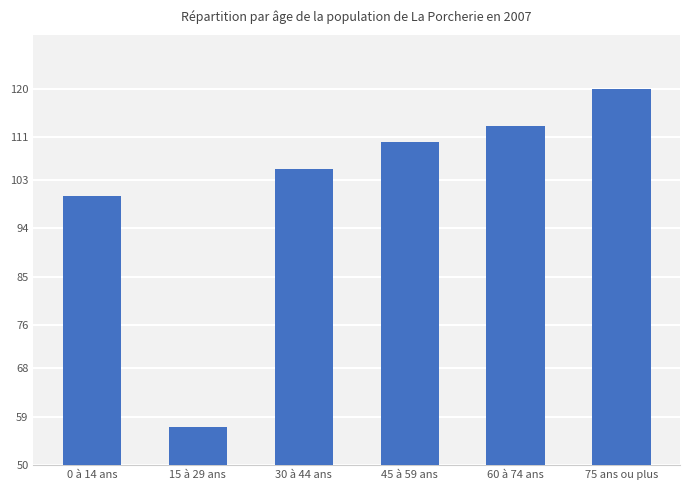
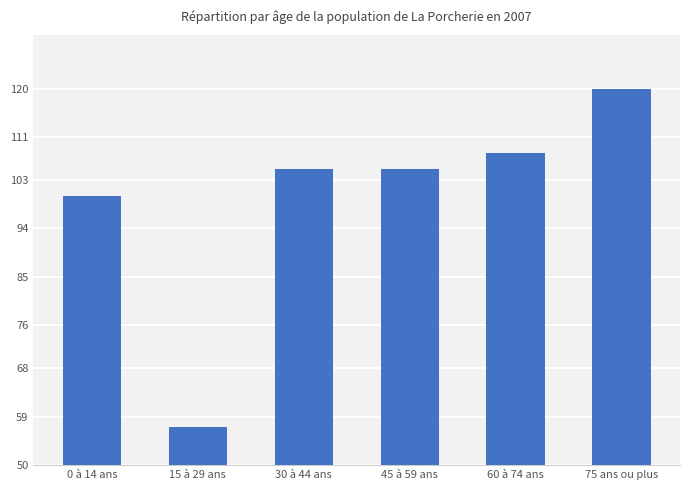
45 à 59 ans: 110 -> 105
60 à 74 ans: 113 -> 108
